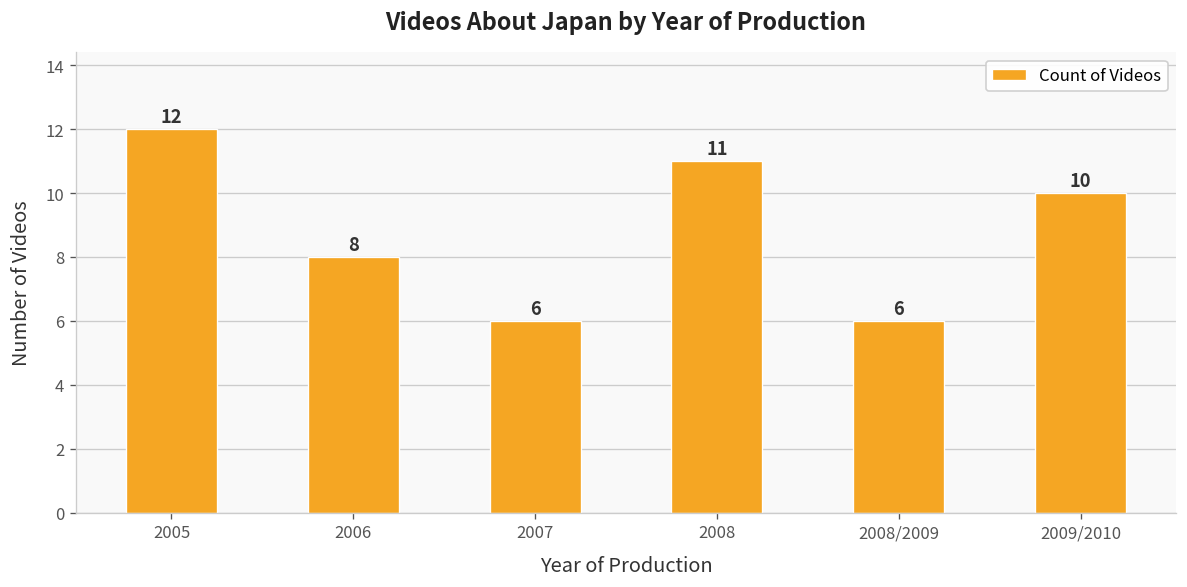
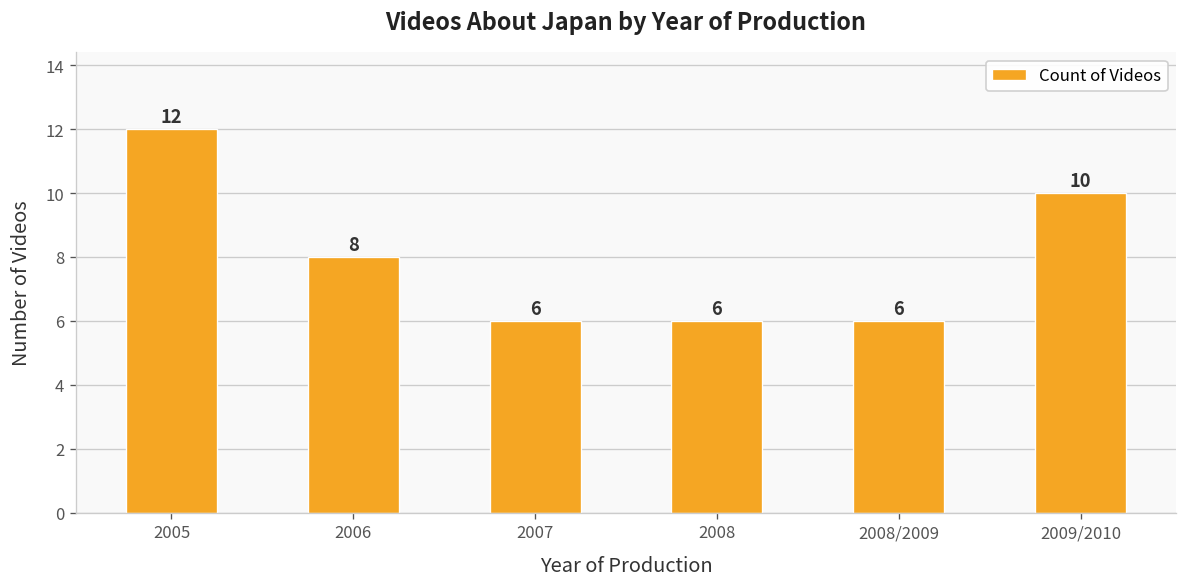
2008: 11 -> 6
